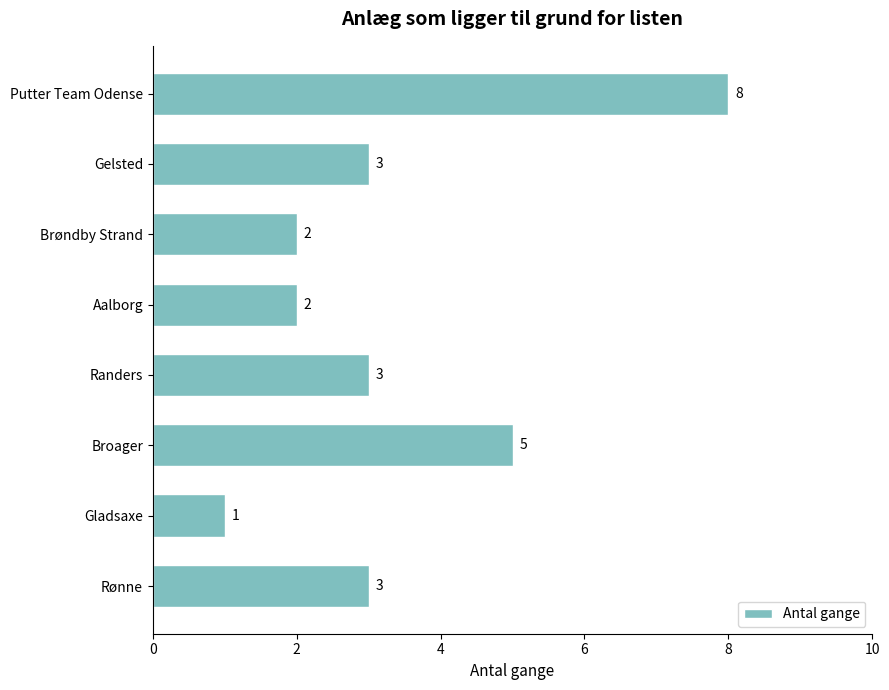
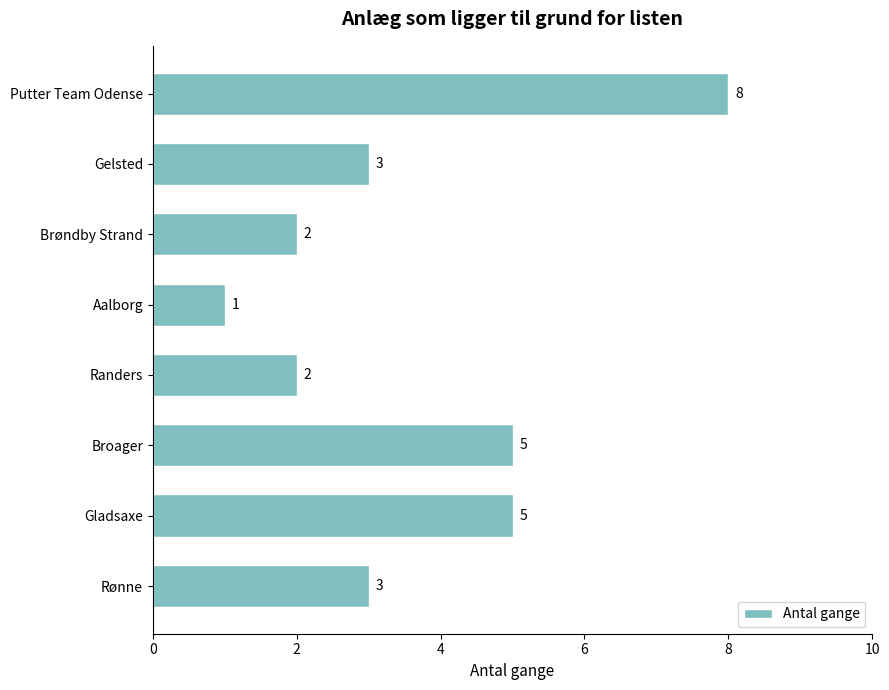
Aalborg: 2 -> 1
Randers: 3 -> 2
Gladsaxe: 1 -> 5
